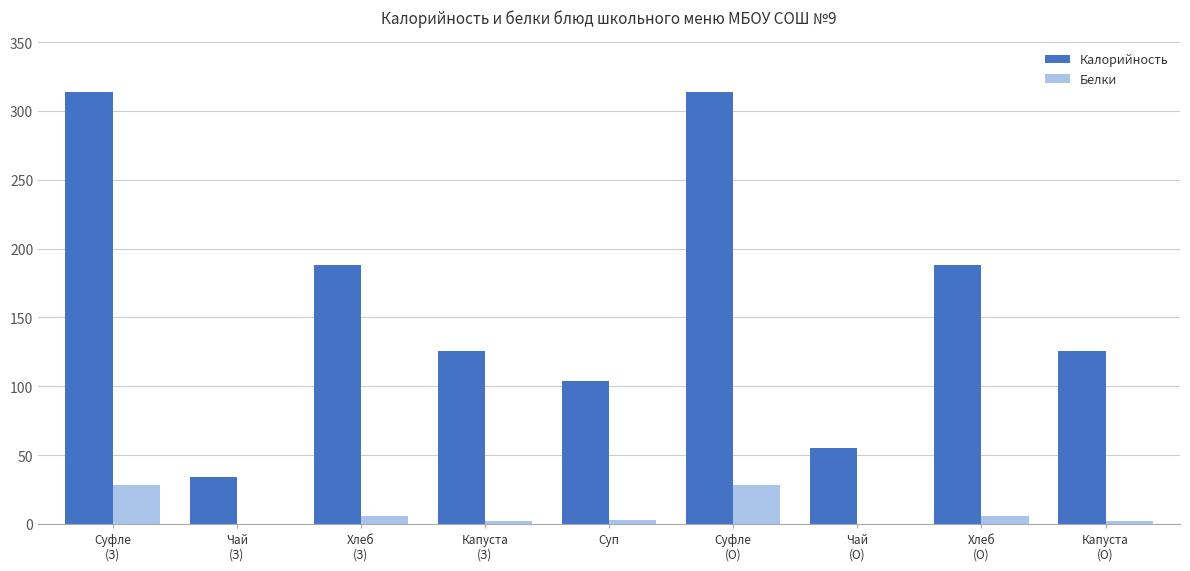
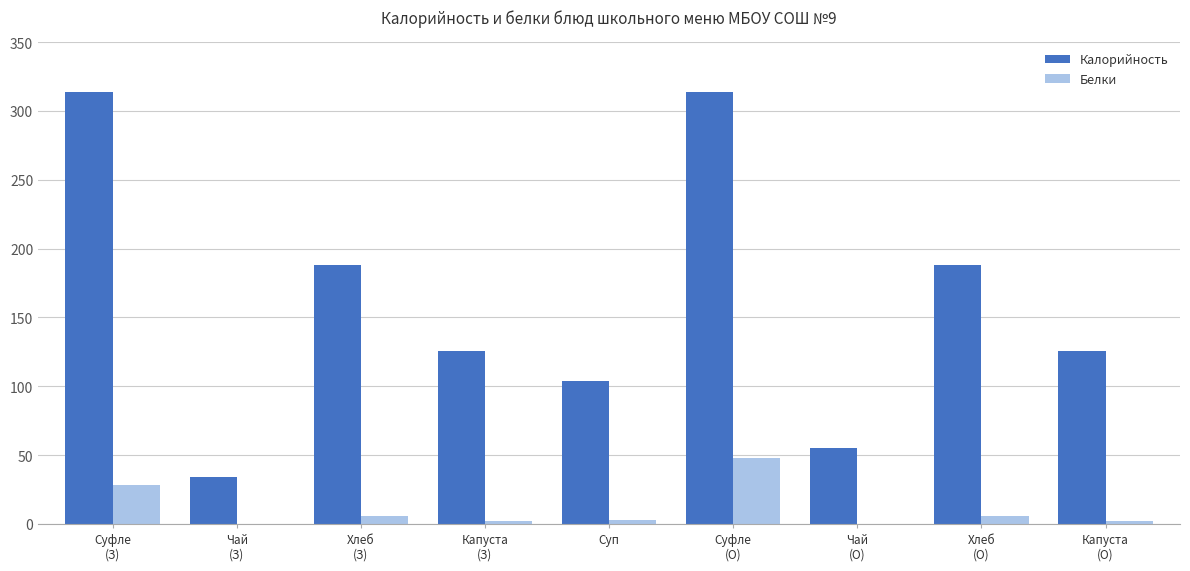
Белки, Суфле (О): 28 -> 48
